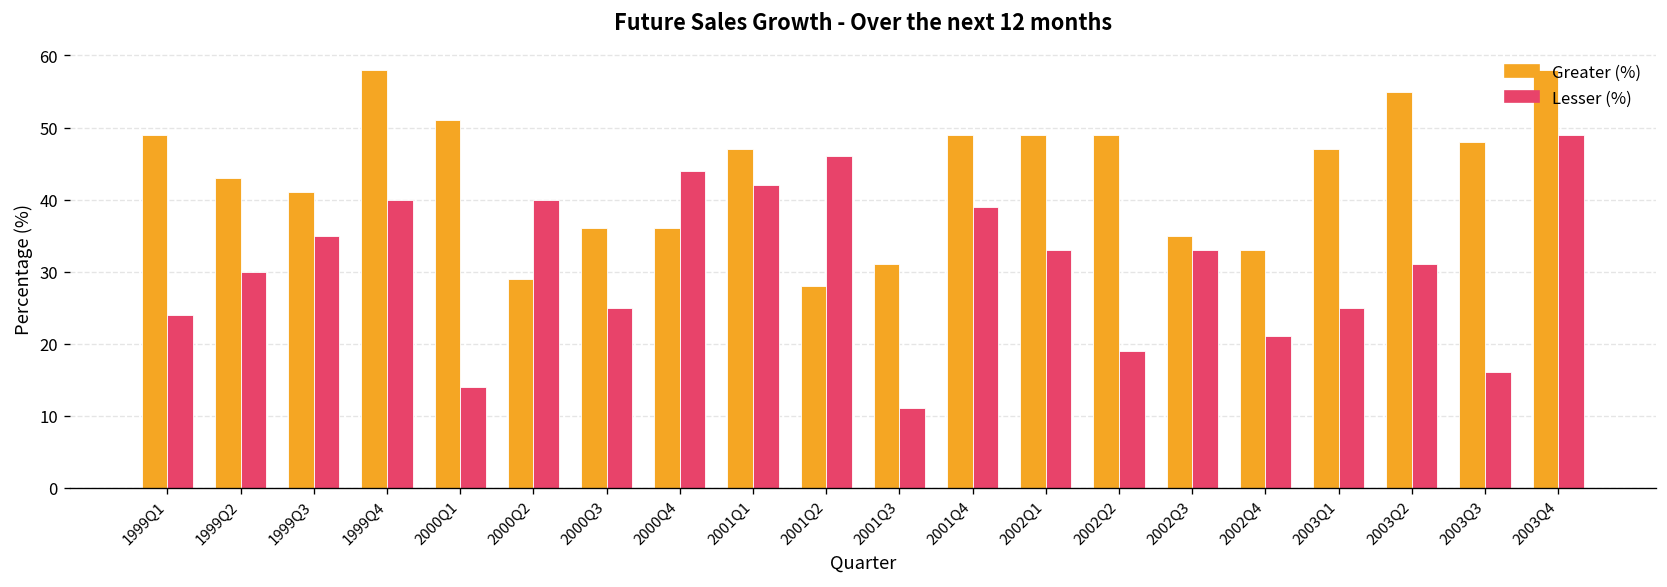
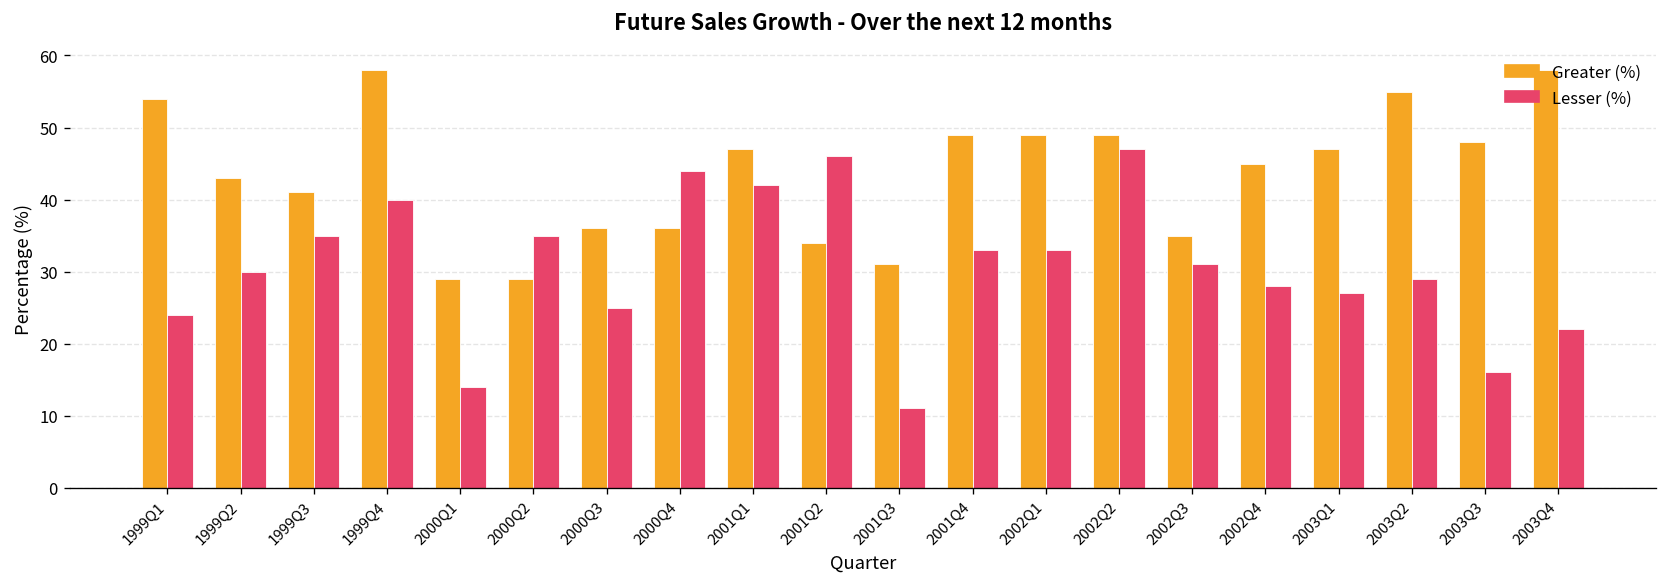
Greater (%), 1999Q1: 49 -> 54
Greater (%), 2000Q1: 51 -> 29
Lesser (%), 2000Q2: 40 -> 35
Greater (%), 2001Q2: 28 -> 34
Lesser (%), 2001Q4: 39 -> 33
Lesser (%), 2002Q2: 19 -> 47
Lesser (%), 2002Q3: 33 -> 31
Greater (%), 2002Q4: 33 -> 45
Lesser (%), 2002Q4: 21 -> 28
Lesser (%), 2003Q1: 25 -> 27
Lesser (%), 2003Q2: 31 -> 29
Lesser (%), 2003Q4: 49 -> 22
